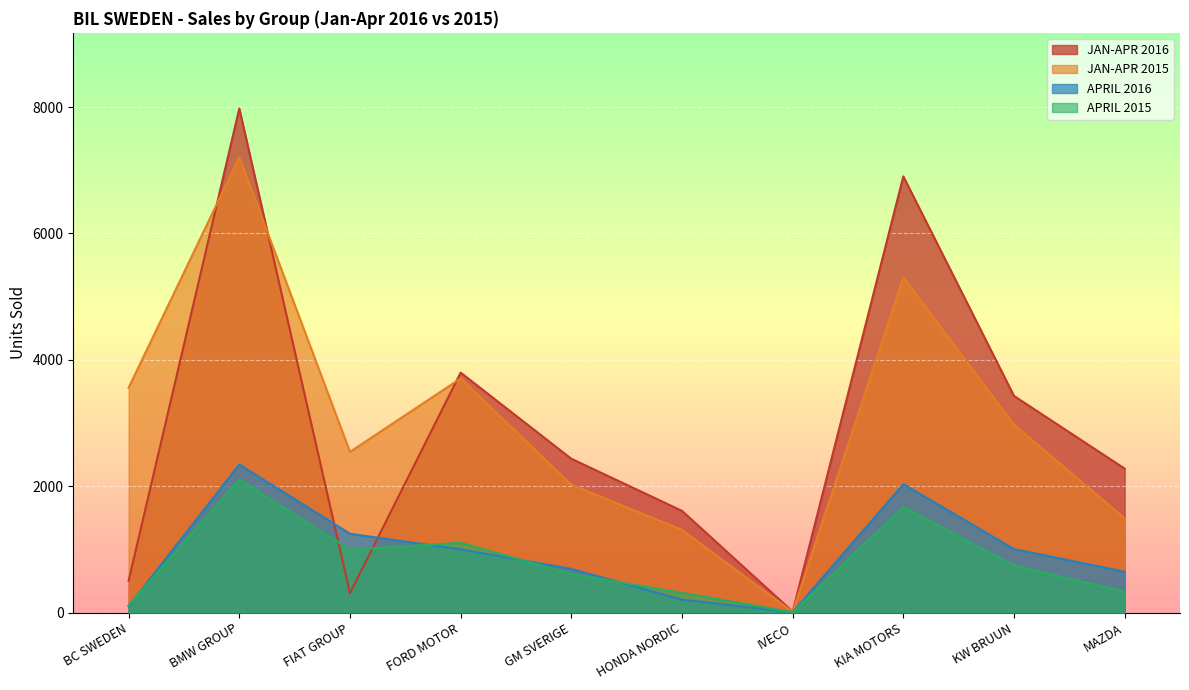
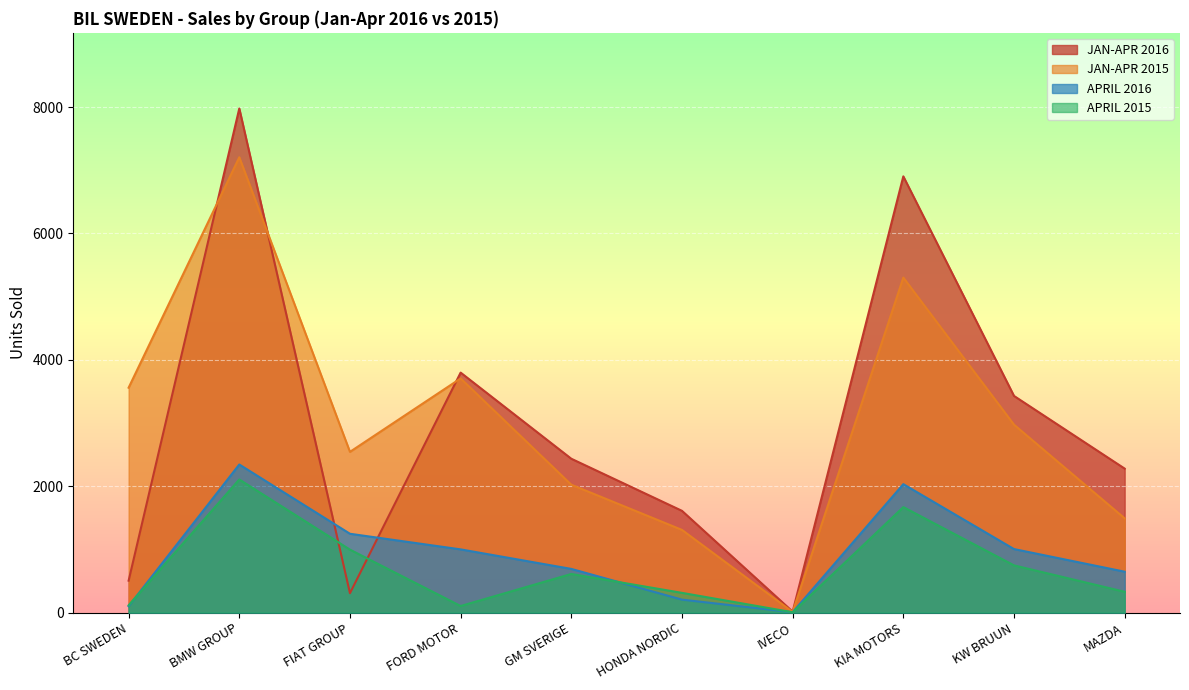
APRIL 2015, FORD MOTOR: 1100 -> 100
